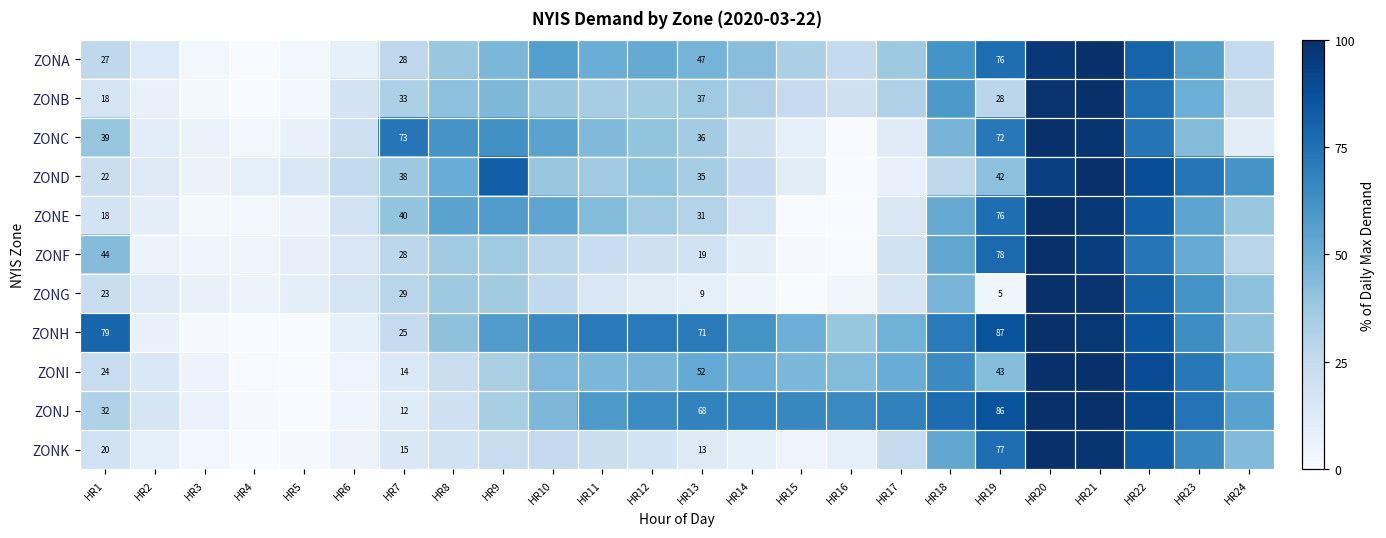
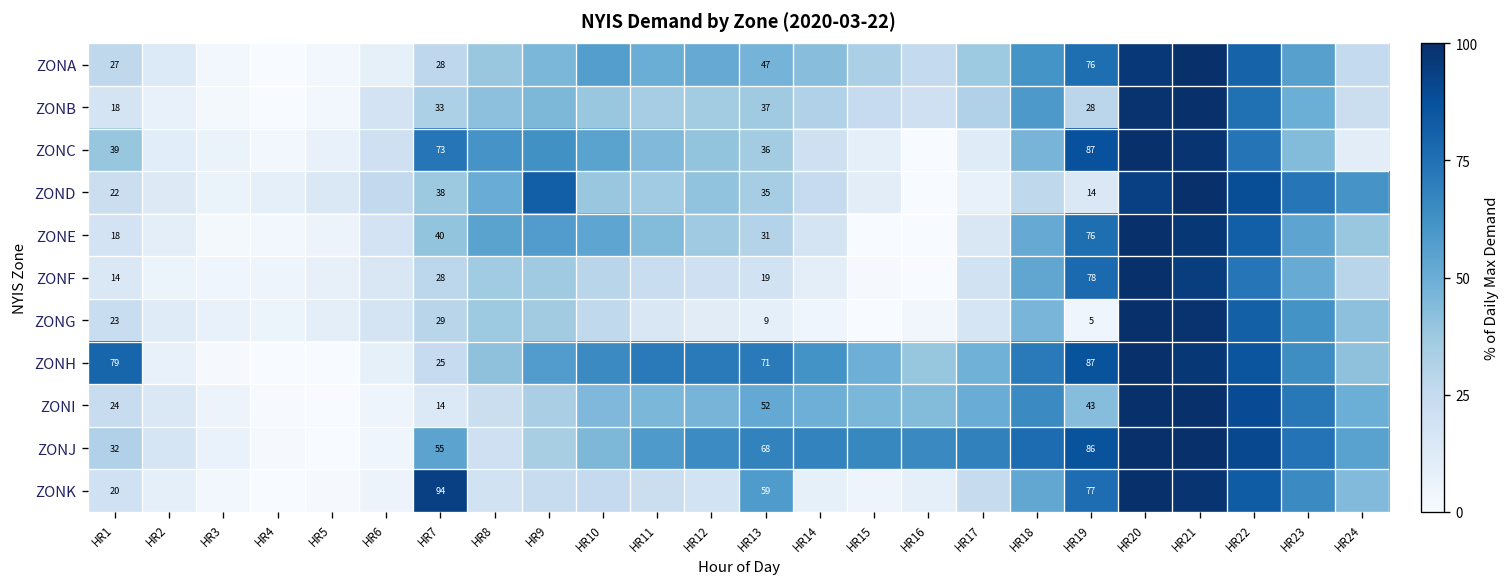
ZONC, HR19: 72 -> 87
ZOND, HR19: 42 -> 14
ZONF, HR1: 44 -> 14
ZONJ, HR7: 12 -> 55
ZONK, HR7: 15 -> 94
ZONK, HR13: 13 -> 59
